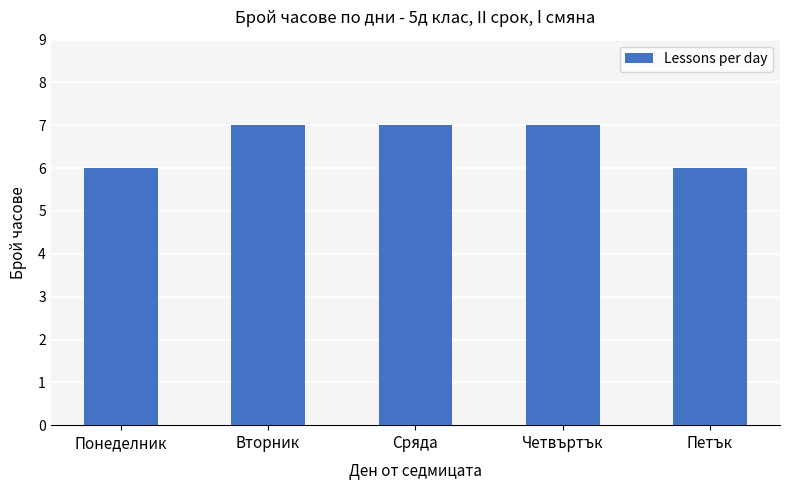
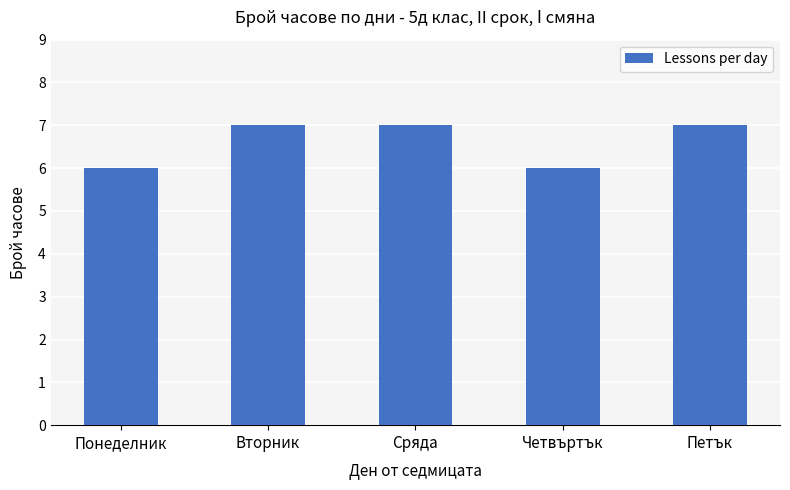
Четвъртък: 7 -> 6
Петък: 6 -> 7
